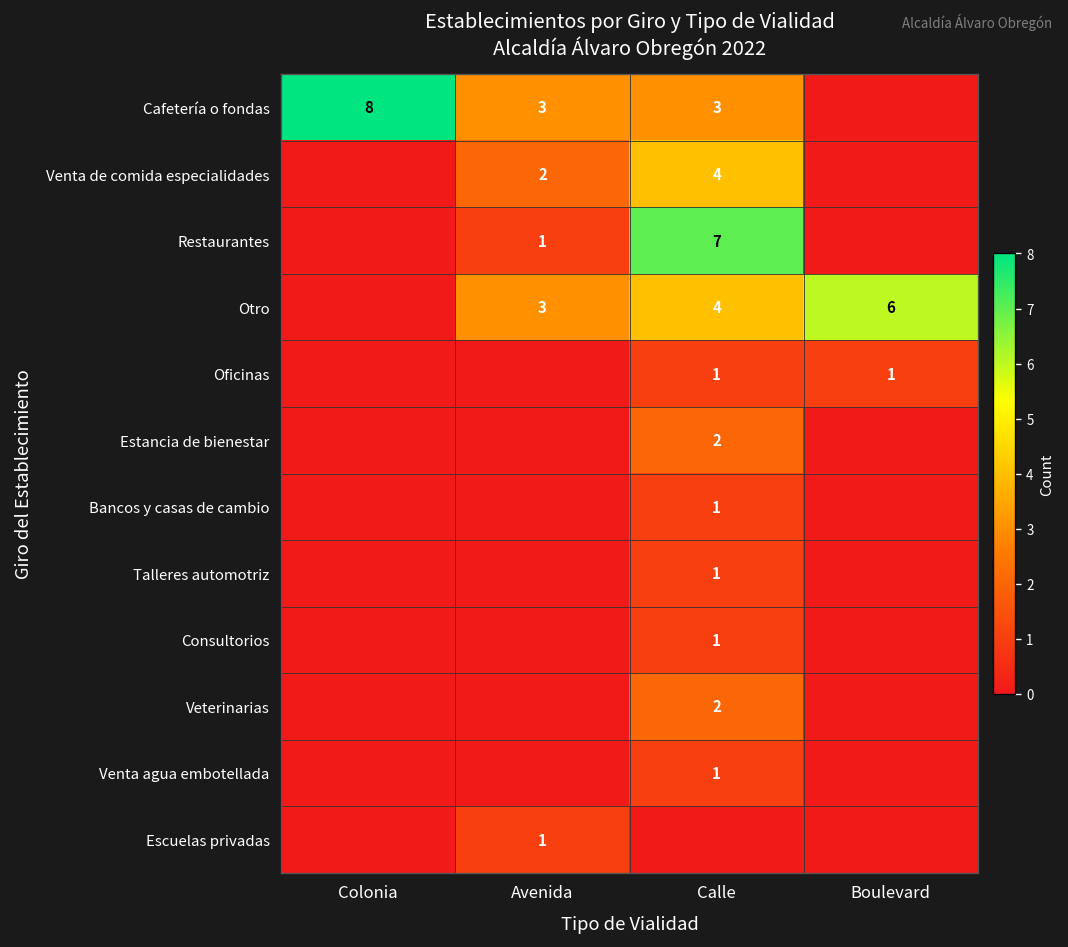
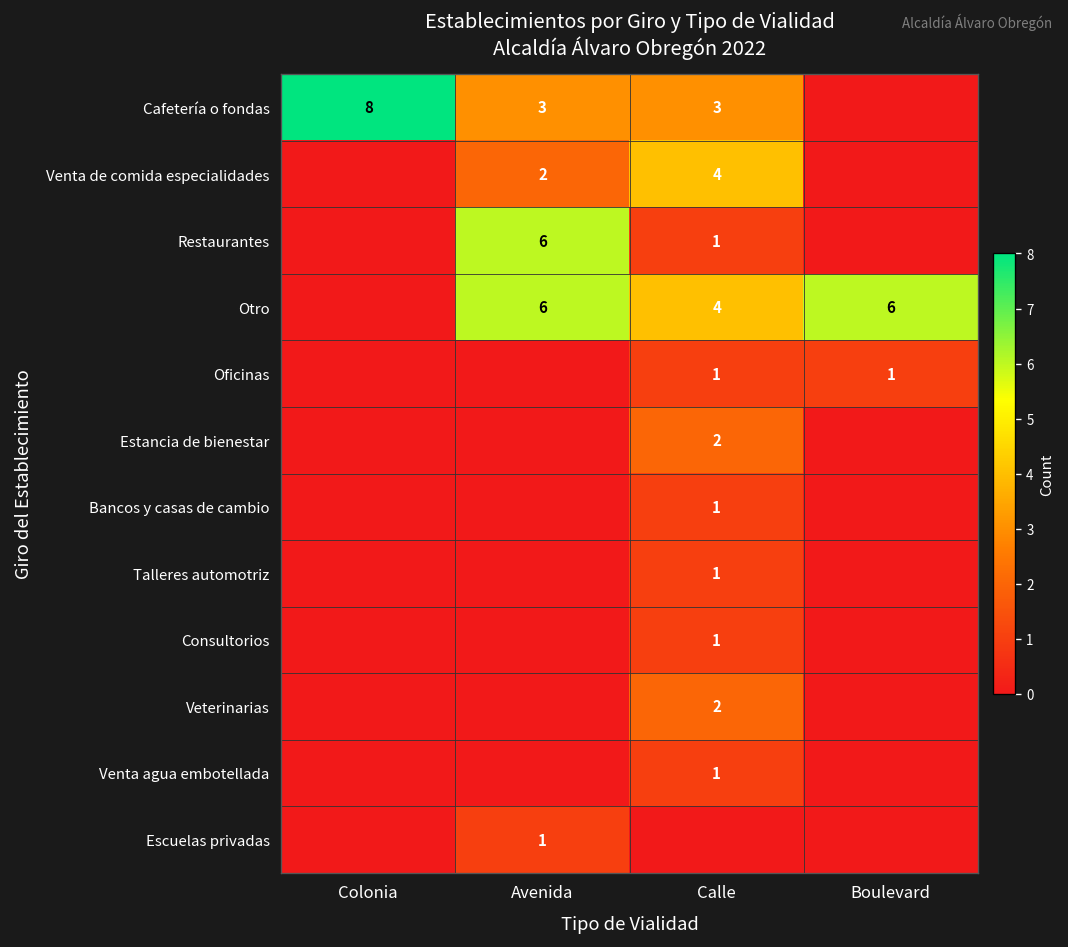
Restaurantes, Avenida: 1 -> 6
Restaurantes, Calle: 7 -> 1
Otro, Avenida: 3 -> 6
